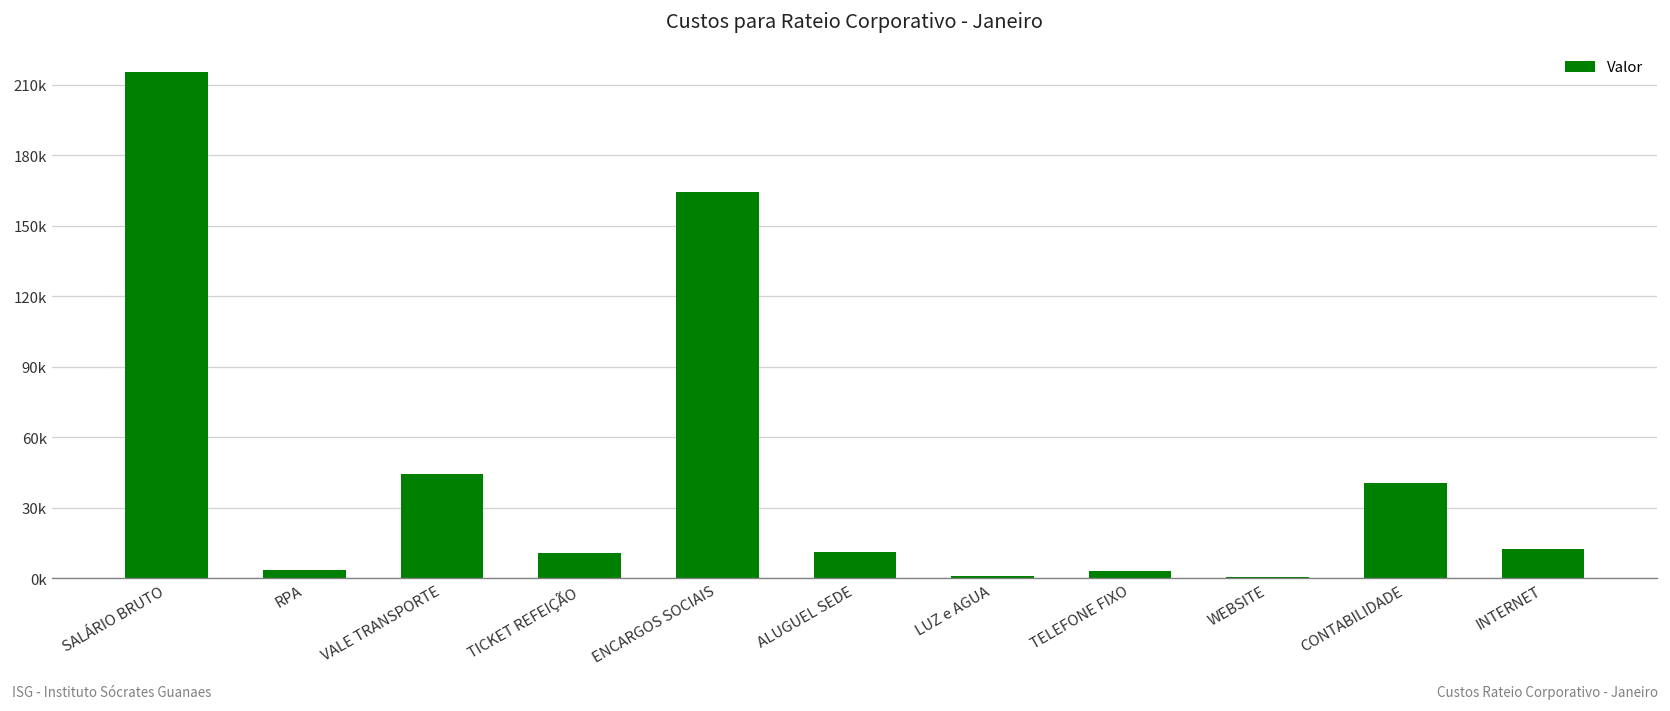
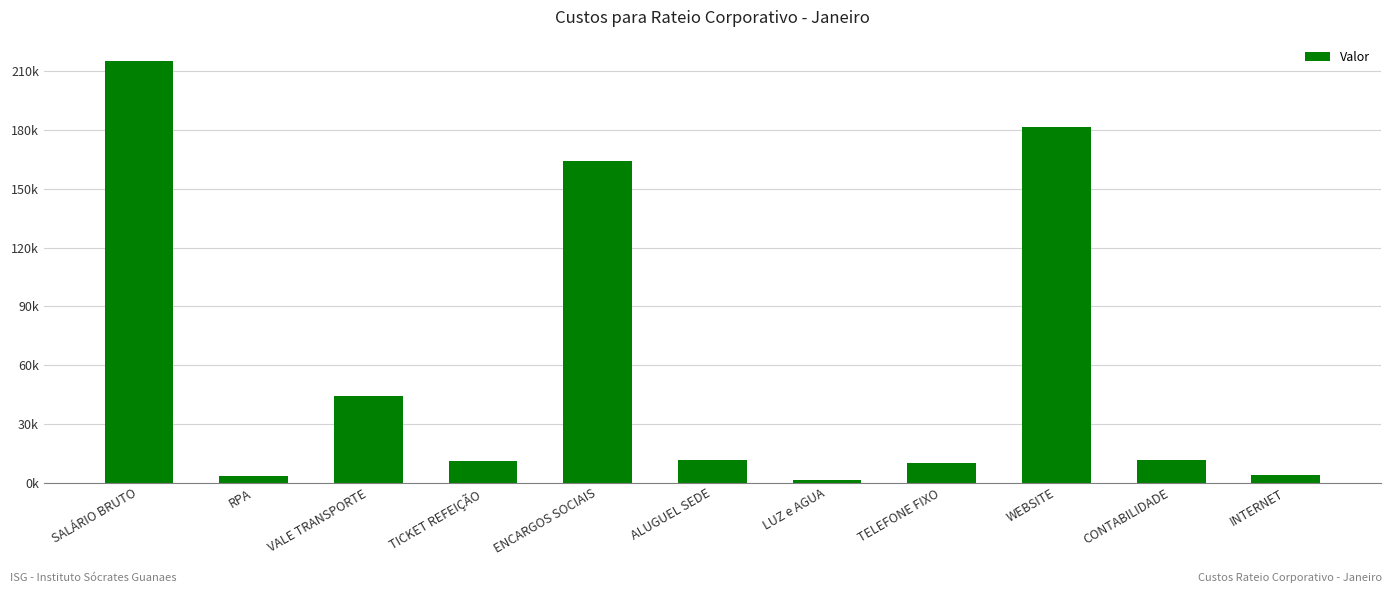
TELEFONE FIXO: 3000 -> 10000
WEBSITE: 0 -> 182000
CONTABILIDADE: 41000 -> 12000
INTERNET: 13000 -> 4000
